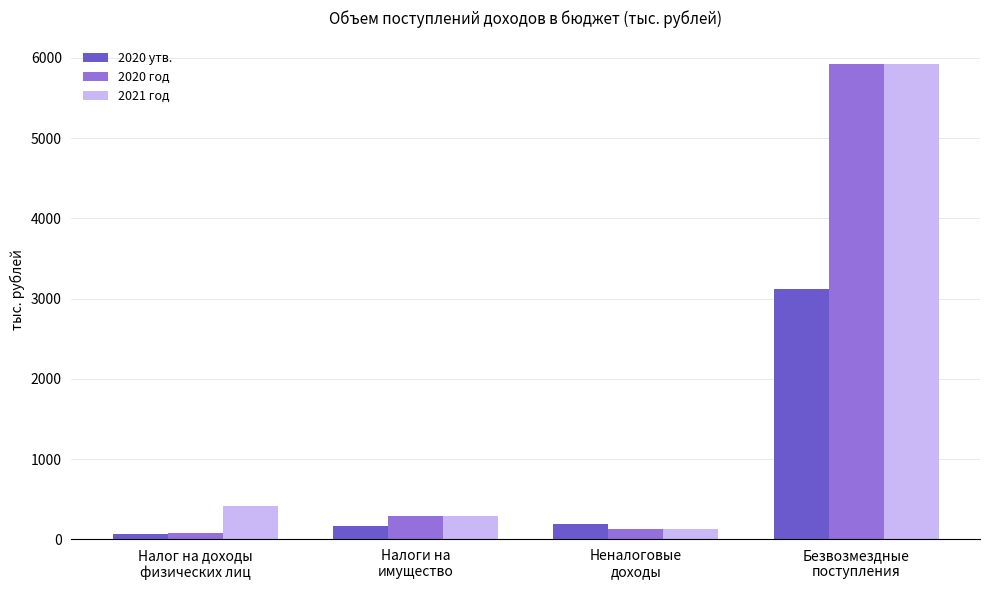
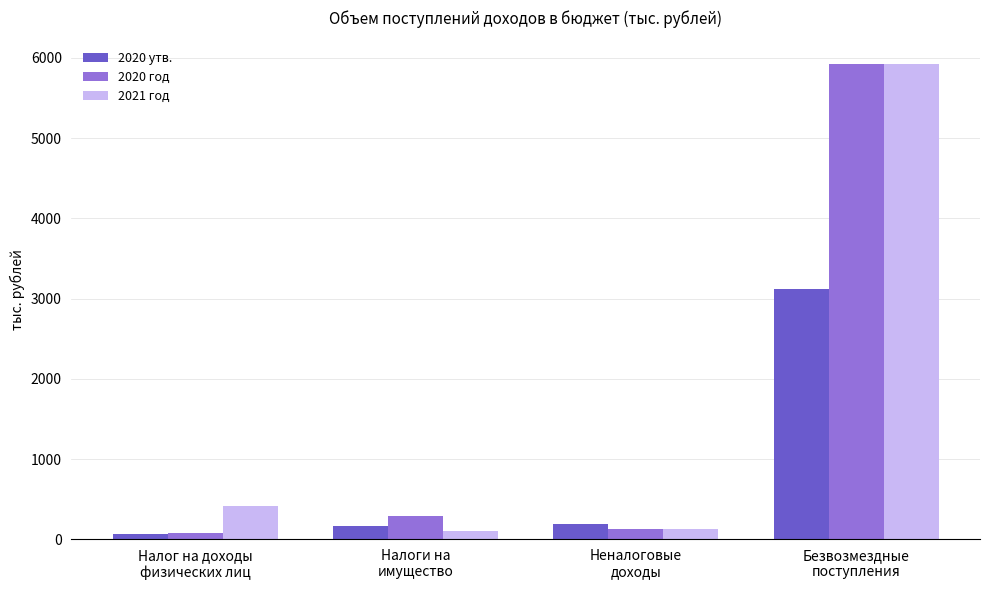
2021 год, Налоги на имущество: 300 -> 100
